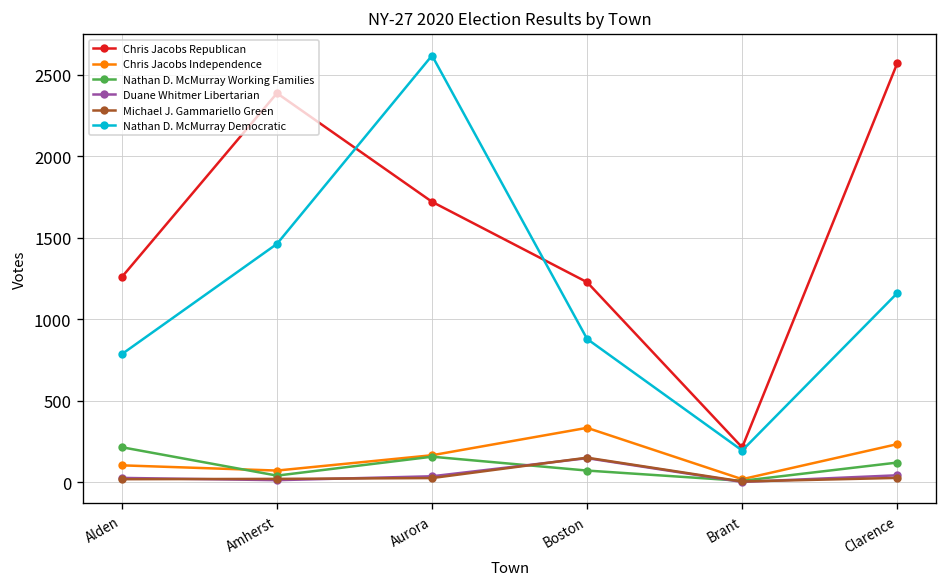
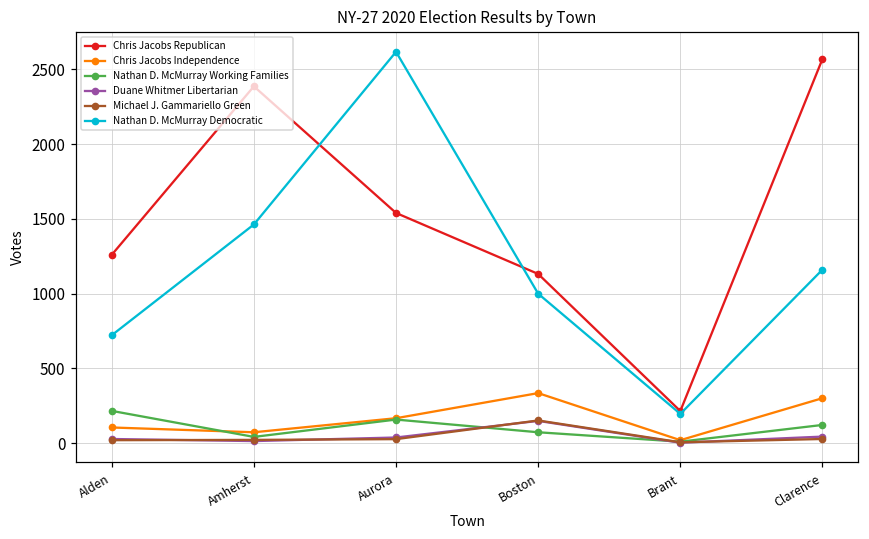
Nathan D. McMurray Democratic, Alden: 790 -> 720
Chris Jacobs Republican, Aurora: 1720 -> 1540
Chris Jacobs Republican, Boston: 1230 -> 1130
Nathan D. McMurray Democratic, Boston: 880 -> 1000
Chris Jacobs Independence, Clarence: 230 -> 300
